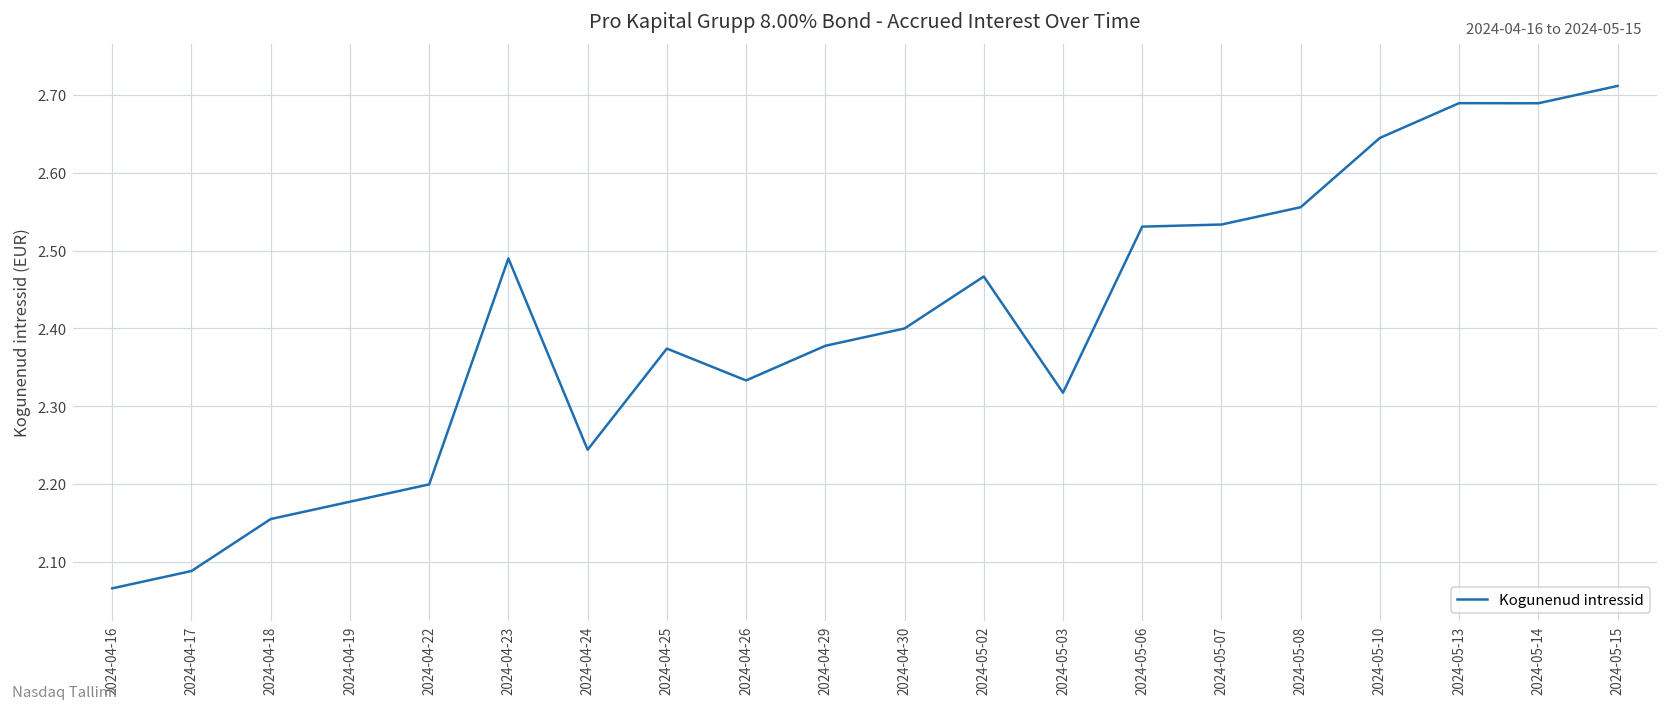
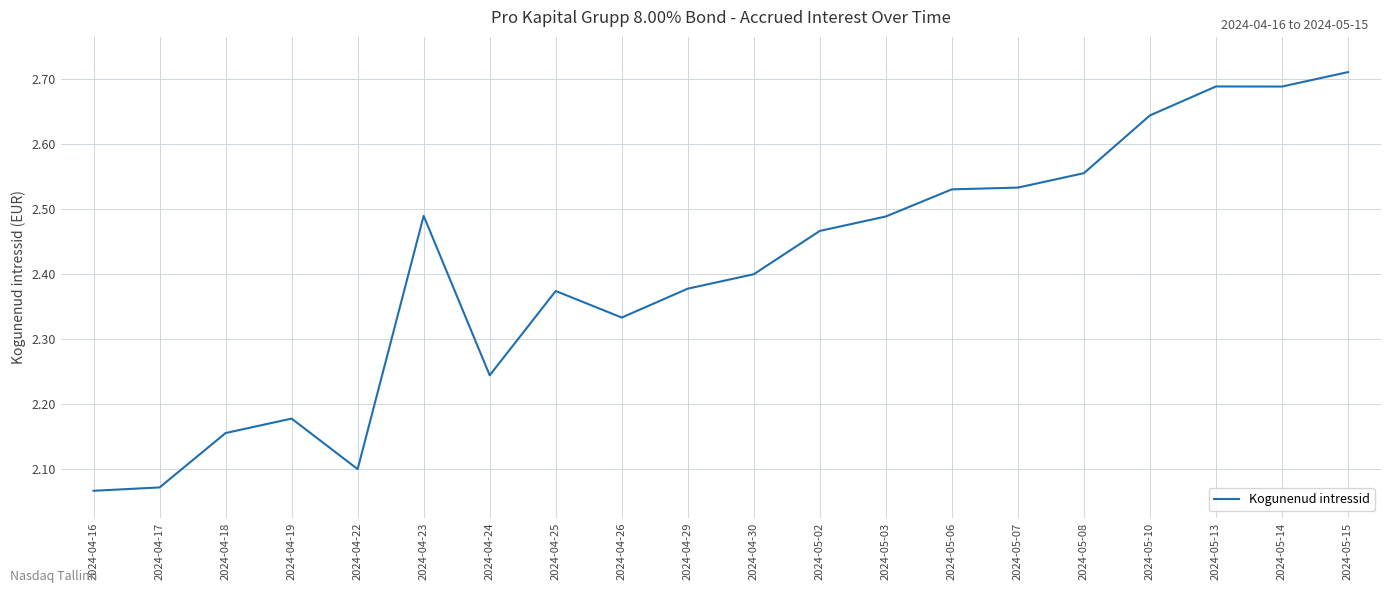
2024-04-17: 2.09 -> 2.07
2024-04-22: 2.2 -> 2.1
2024-05-03: 2.32 -> 2.49
